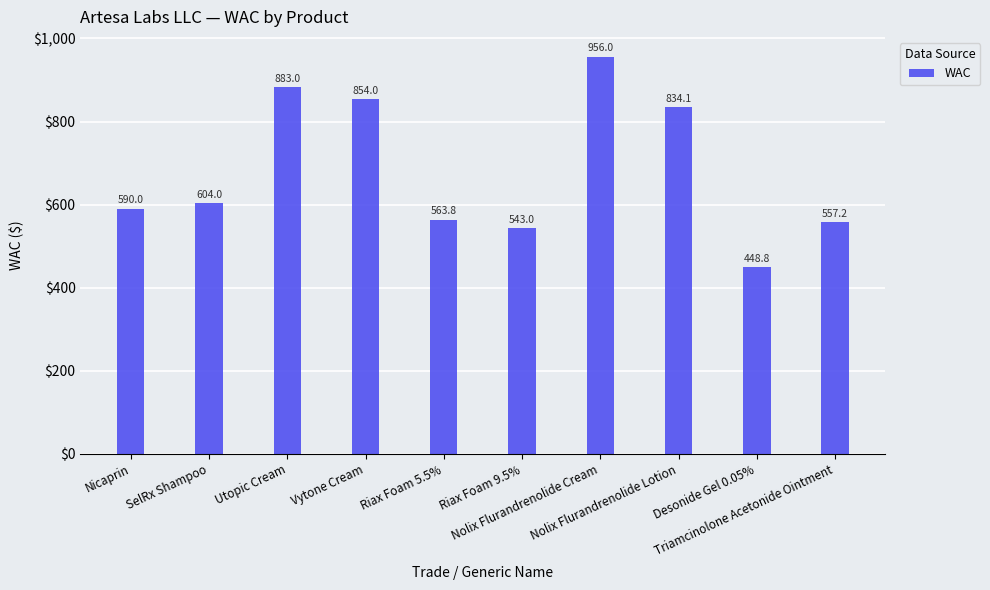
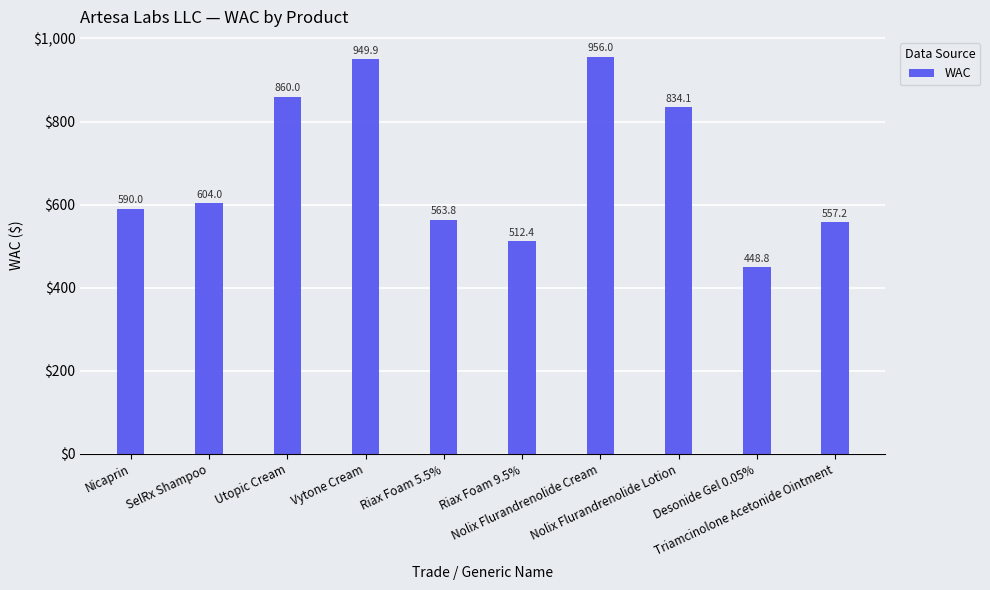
Utopic Cream: 883.0 -> 860.0
Vytone Cream: 854.0 -> 949.9
Riax Foam 9.5%: 543.0 -> 512.4
